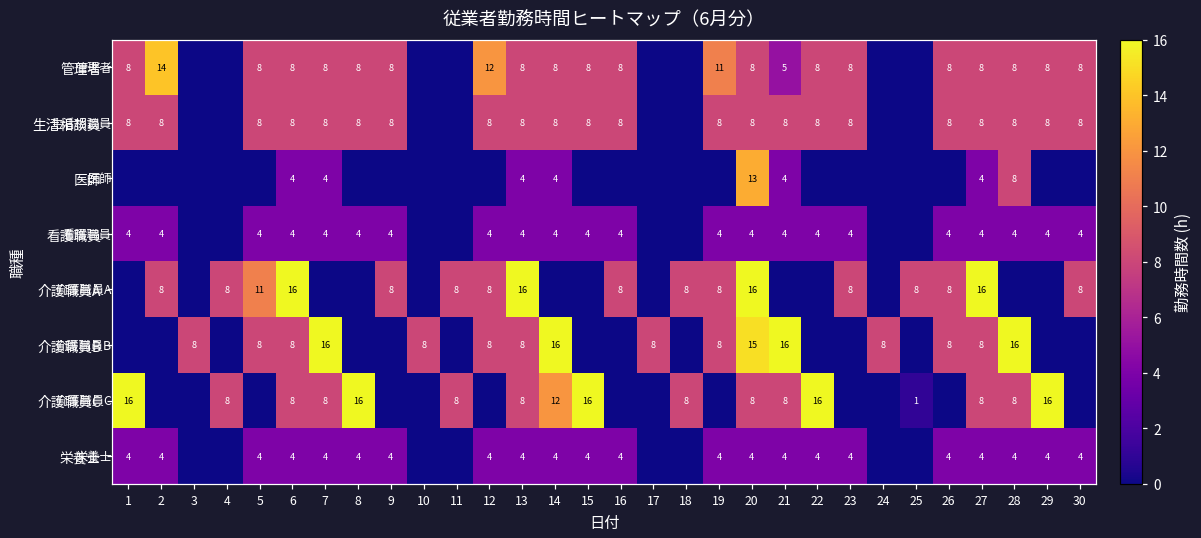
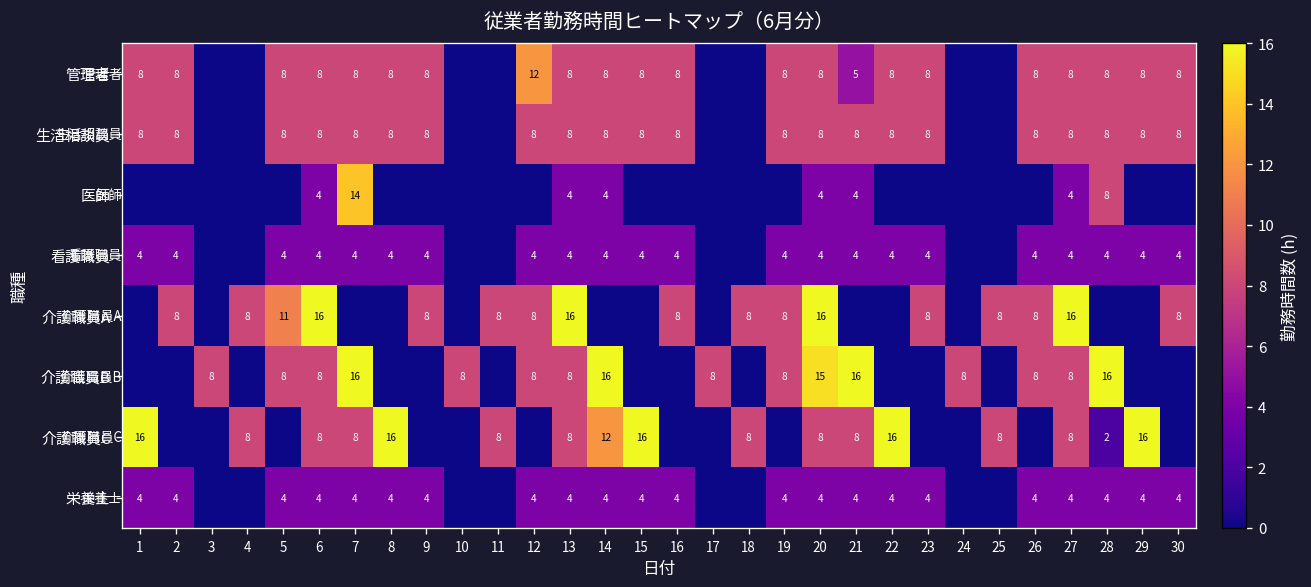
管理者, 2: 14 -> 8
管理者, 19: 11 -> 8
医師, 7: 4 -> 14
医師, 20: 13 -> 4
介護職員C, 25: 1 -> 8
介護職員C, 28: 8 -> 2
